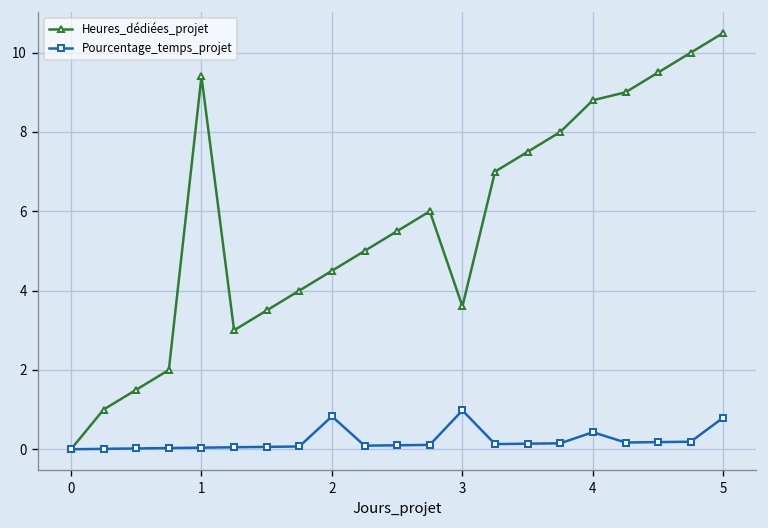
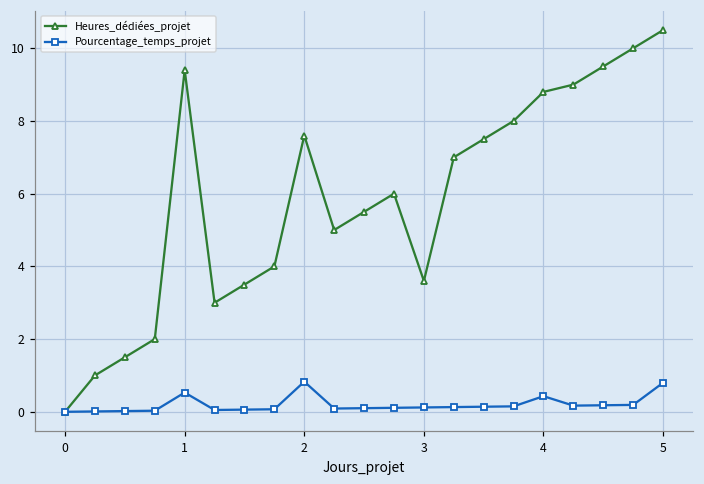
Pourcentage_temps_projet, 1: 0.0 -> 0.5
Heures_dédiées_projet, 2: 4.5 -> 7.6
Pourcentage_temps_projet, 3: 1.0 -> 0.1
